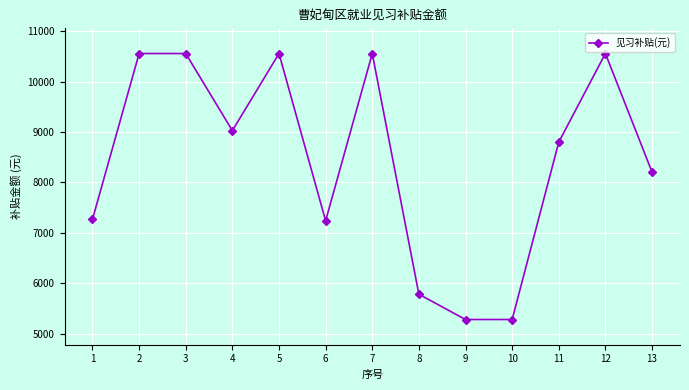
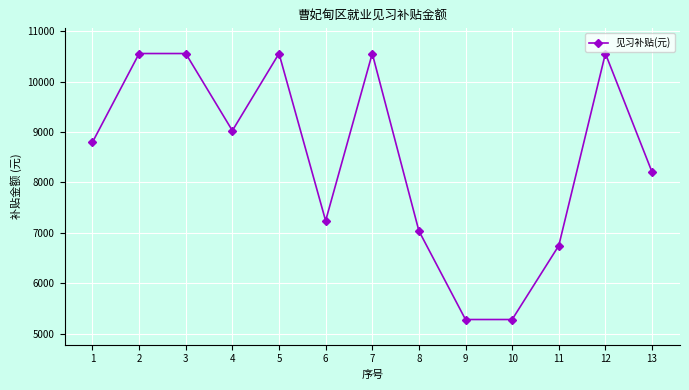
1: 7300 -> 8800
8: 5800 -> 7000
11: 8800 -> 6700
